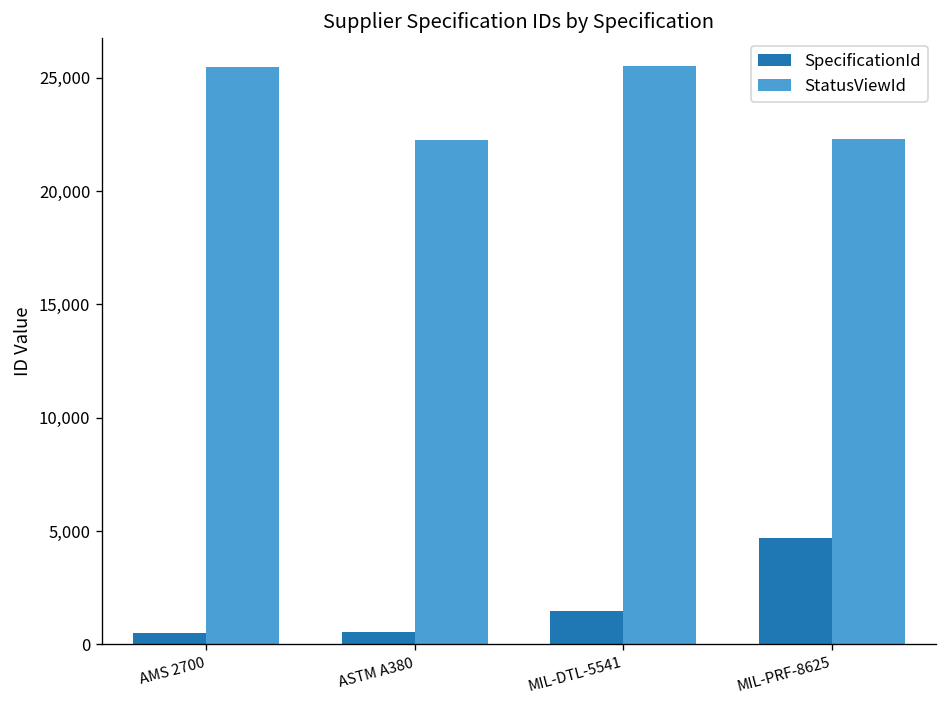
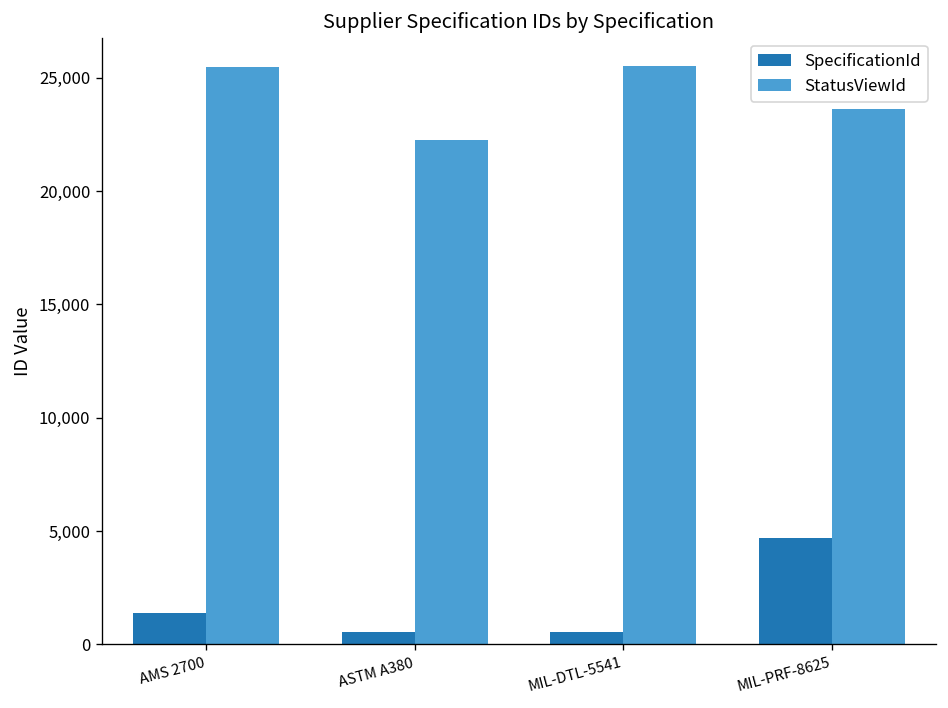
SpecificationId, AMS 2700: 500 -> 1,400
SpecificationId, MIL-DTL-5541: 1,500 -> 500
StatusViewId, MIL-PRF-8625: 22,300 -> 23,600
